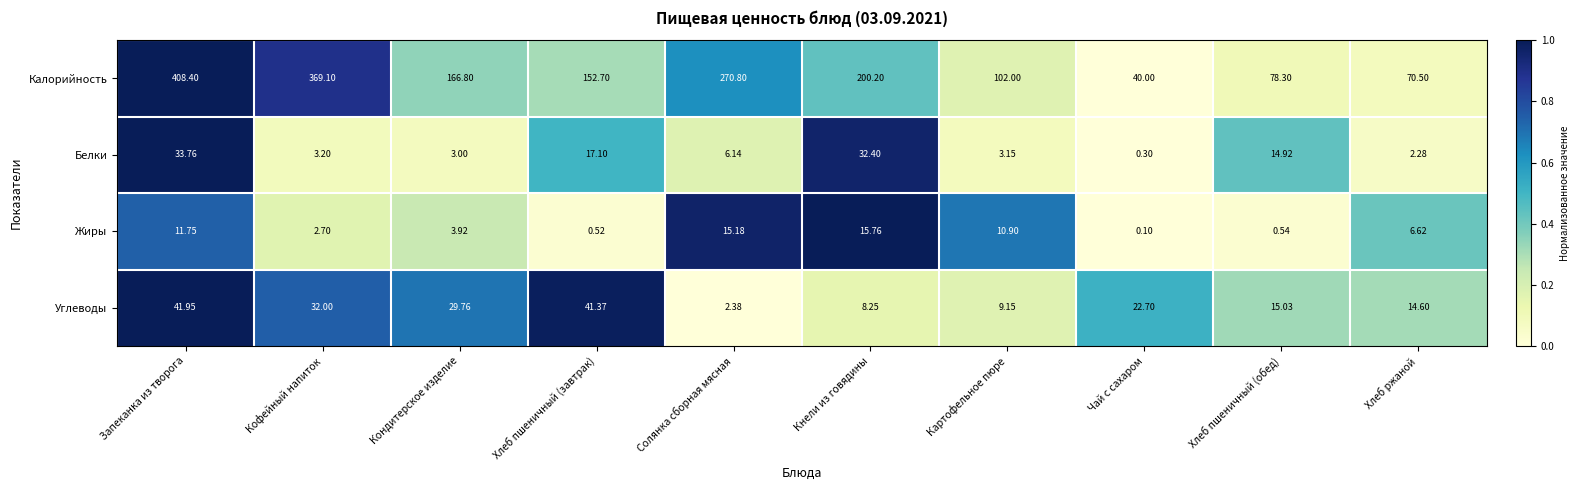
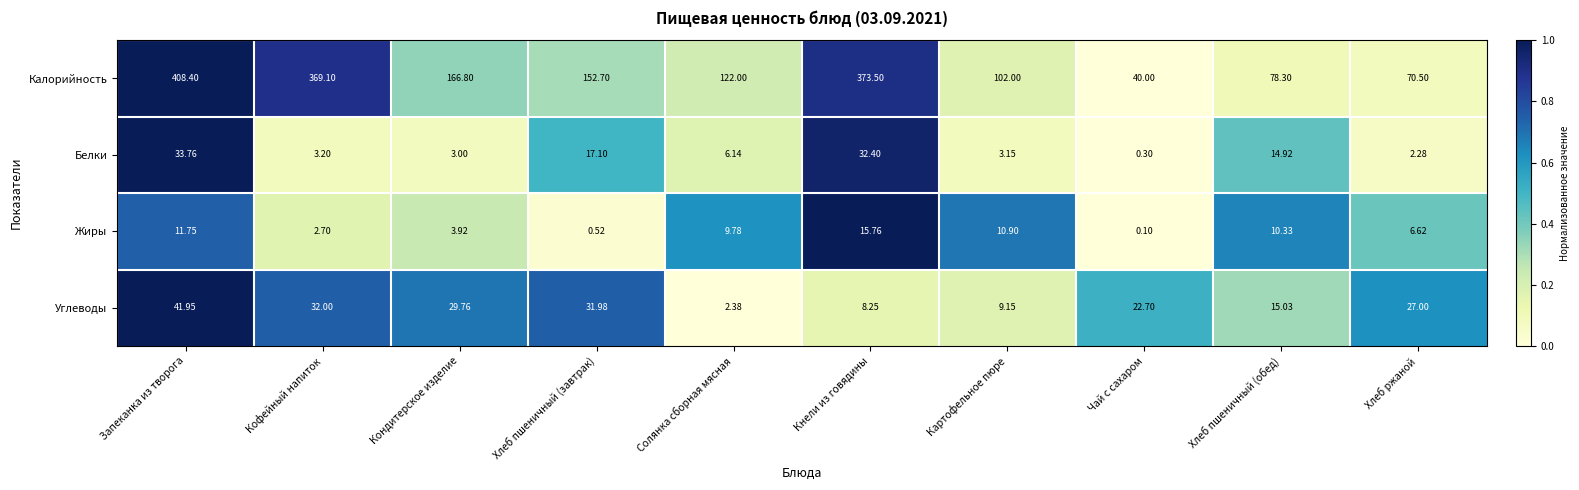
Калорийность, Солянка сборная мясная: 270.80 -> 122.00
Калорийность, Кнели из говядины: 200.20 -> 373.50
Жиры, Солянка сборная мясная: 15.18 -> 9.78
Жиры, Хлеб пшеничный (обед): 0.54 -> 10.33
Углеводы, Хлеб пшеничный (завтрак): 41.37 -> 31.98
Углеводы, Хлеб ржаной: 14.60 -> 27.00
